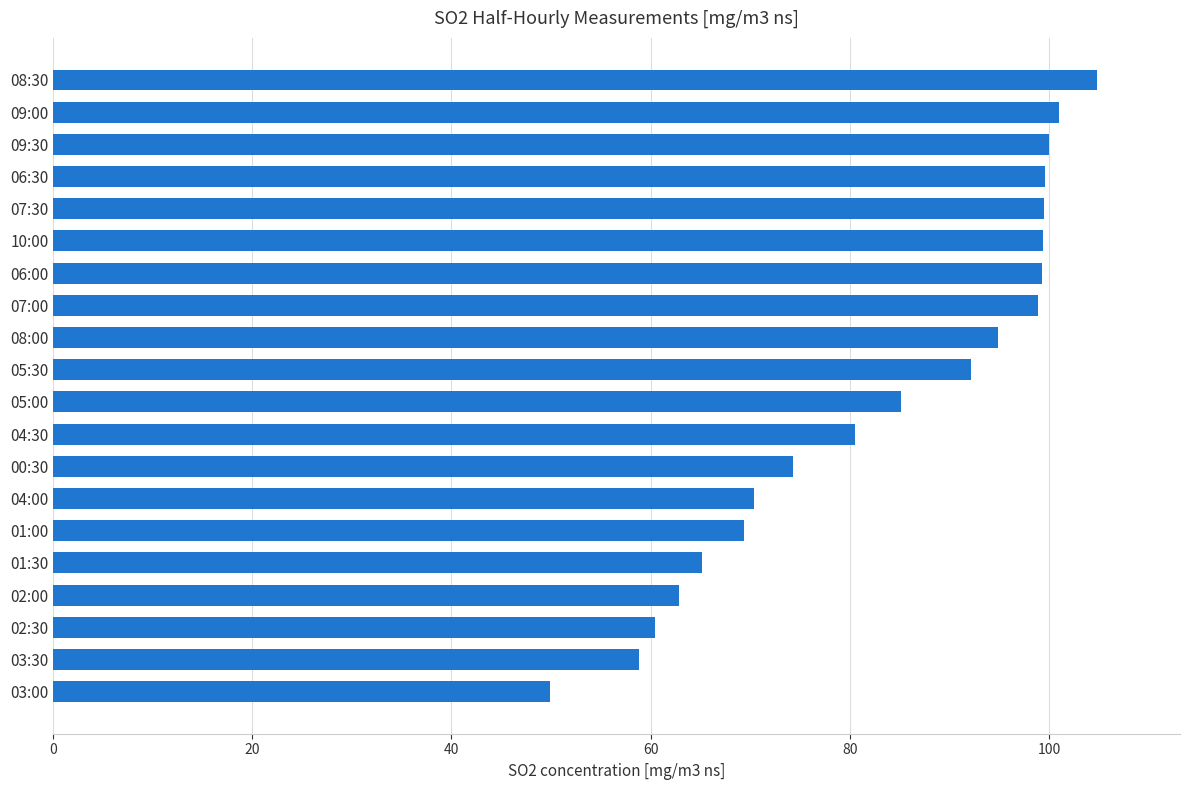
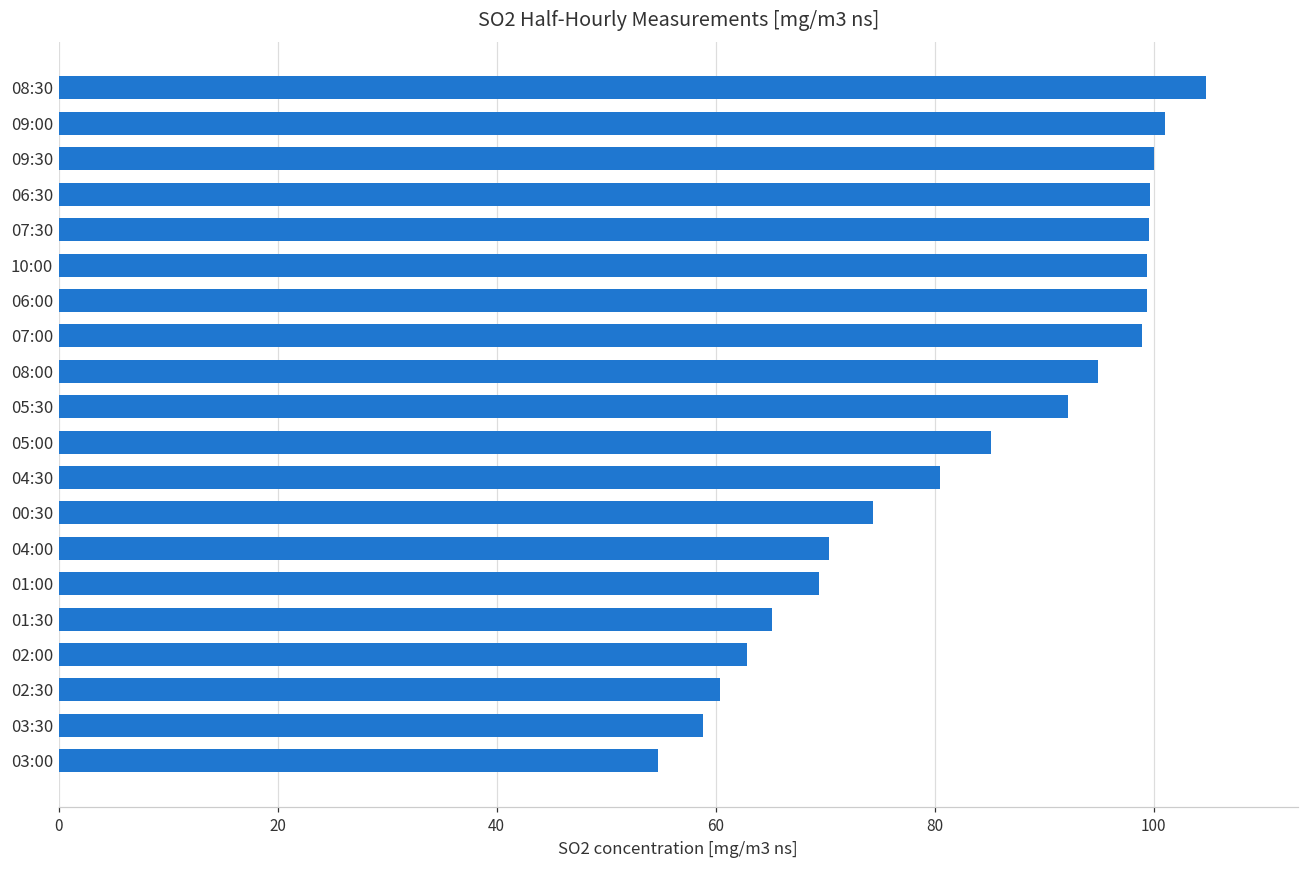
03:00: 50 -> 55
